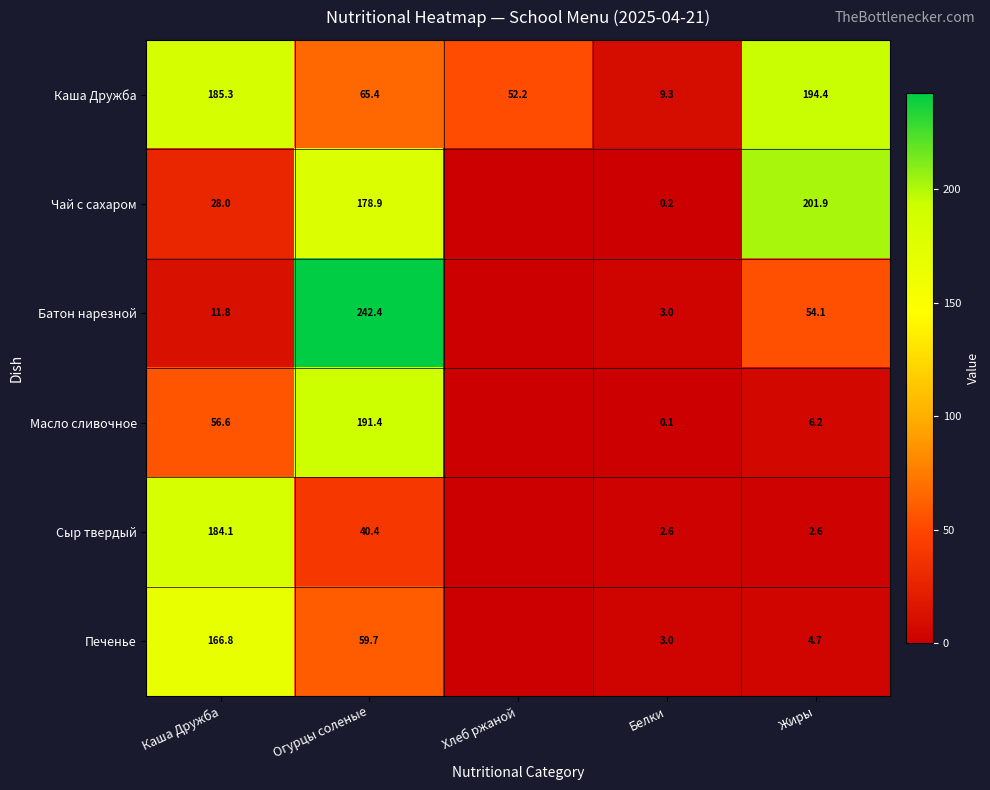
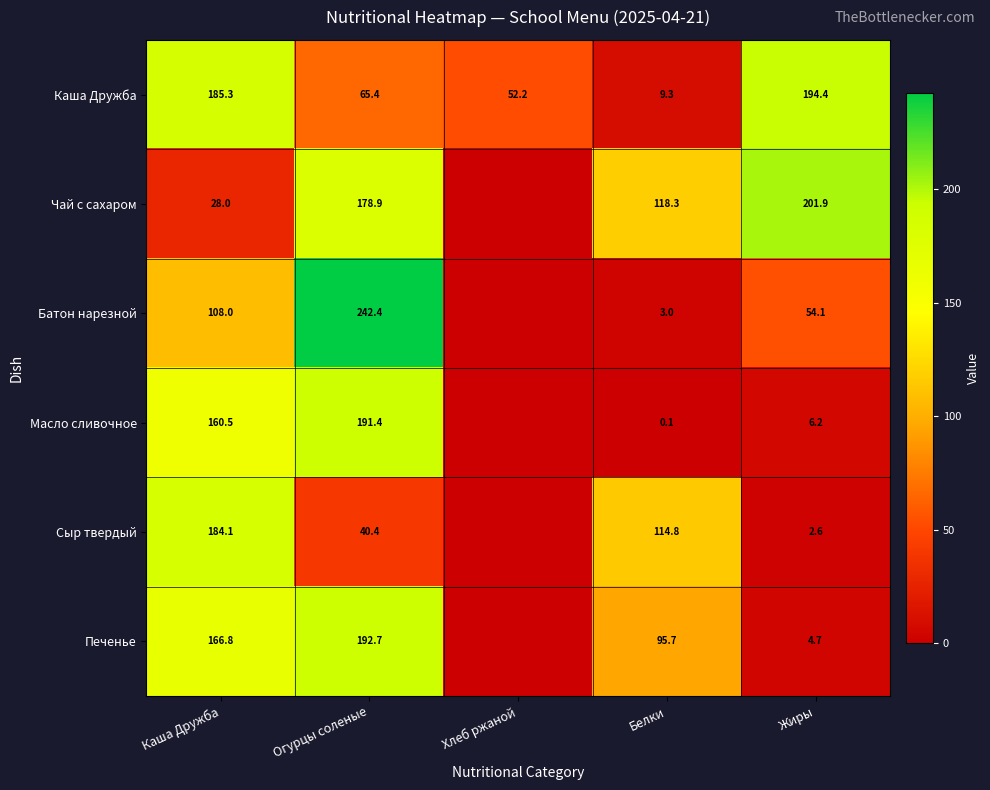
Чай с сахаром, Белки: 0.2 -> 118.3
Батон нарезной, Каша Дружба: 11.8 -> 108.0
Масло сливочное, Каша Дружба: 56.6 -> 160.5
Сыр твердый, Белки: 2.6 -> 114.8
Печенье, Огурцы соленые: 59.7 -> 192.7
Печенье, Белки: 3.0 -> 95.7
